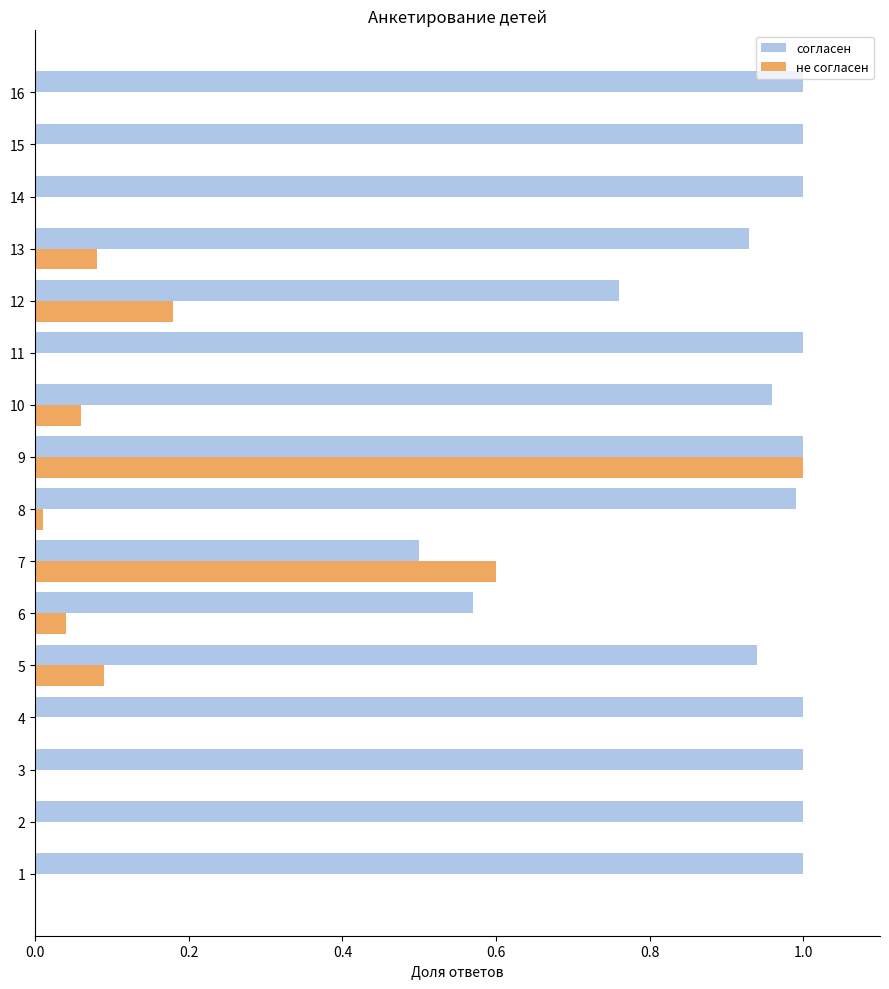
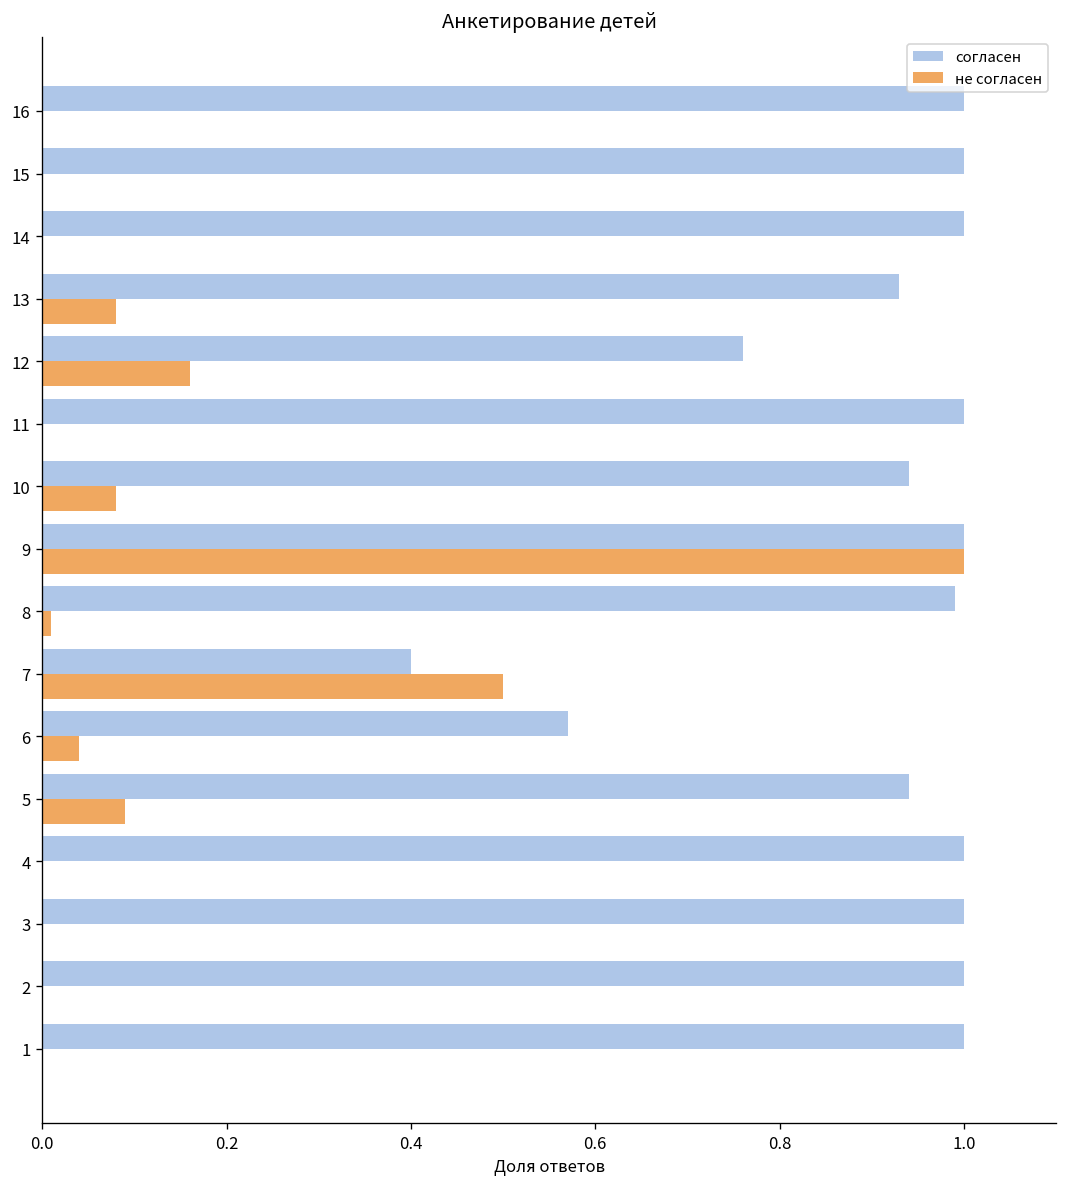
не согласен, 12: 0.18 -> 0.16
согласен, 10: 0.96 -> 0.94
не согласен, 10: 0.06 -> 0.08
согласен, 7: 0.5 -> 0.4
не согласен, 7: 0.6 -> 0.5
